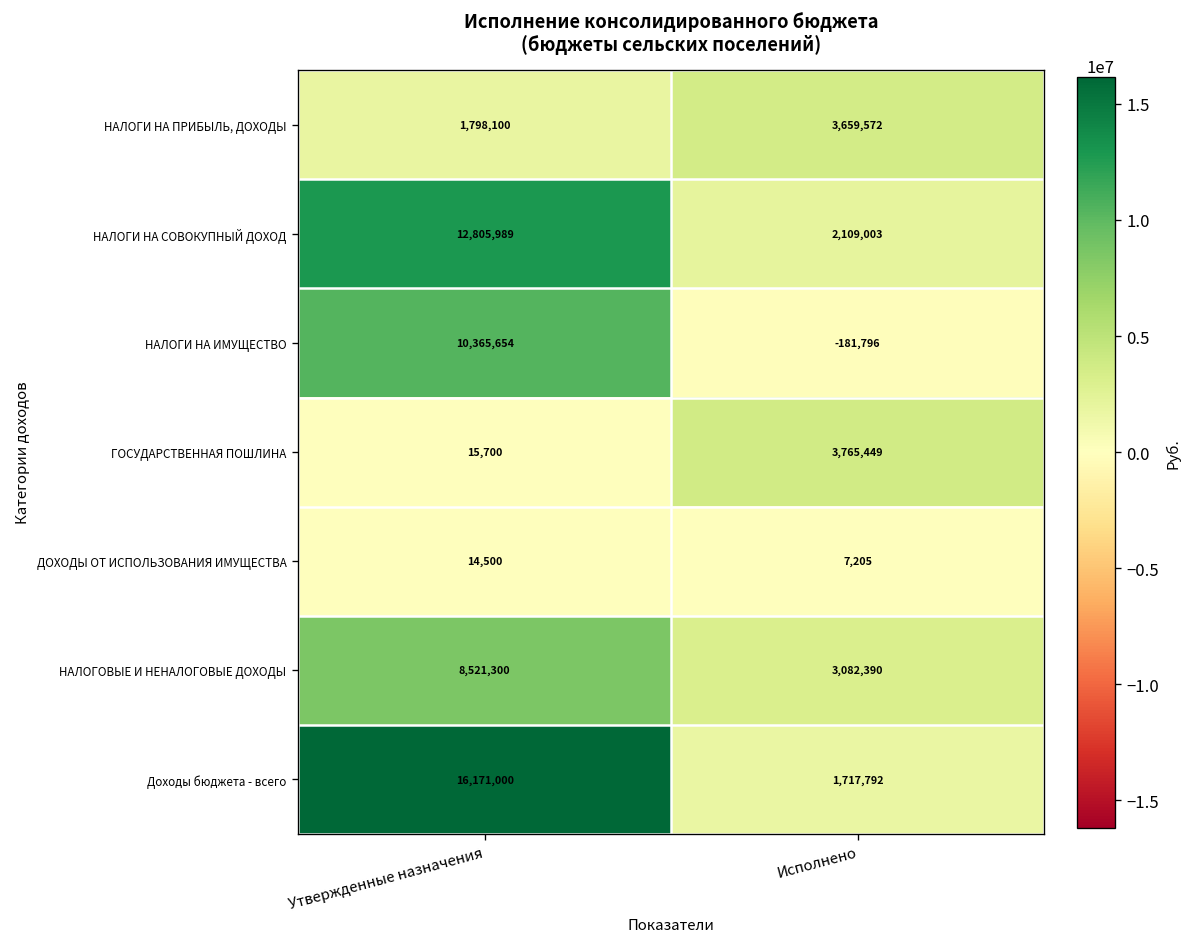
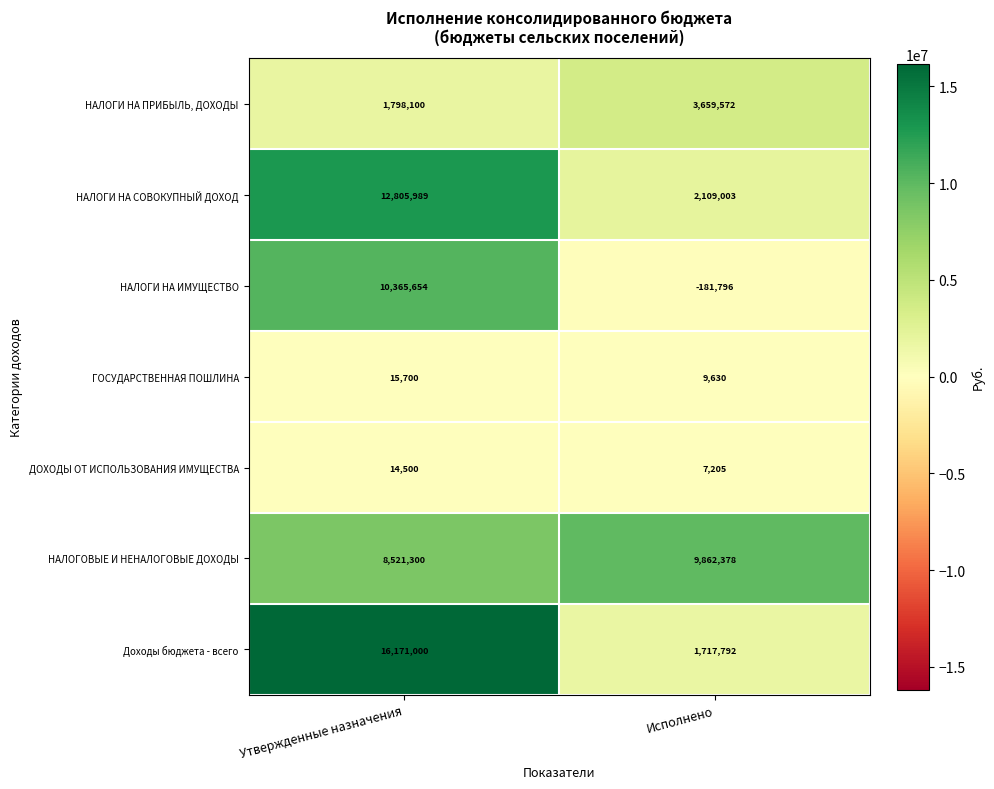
ГОСУДАРСТВЕННАЯ ПОШЛИНА, Исполнено: 3,765,449 -> 9,630
НАЛОГОВЫЕ И НЕНАЛОГОВЫЕ ДОХОДЫ, Исполнено: 3,082,390 -> 9,862,378
